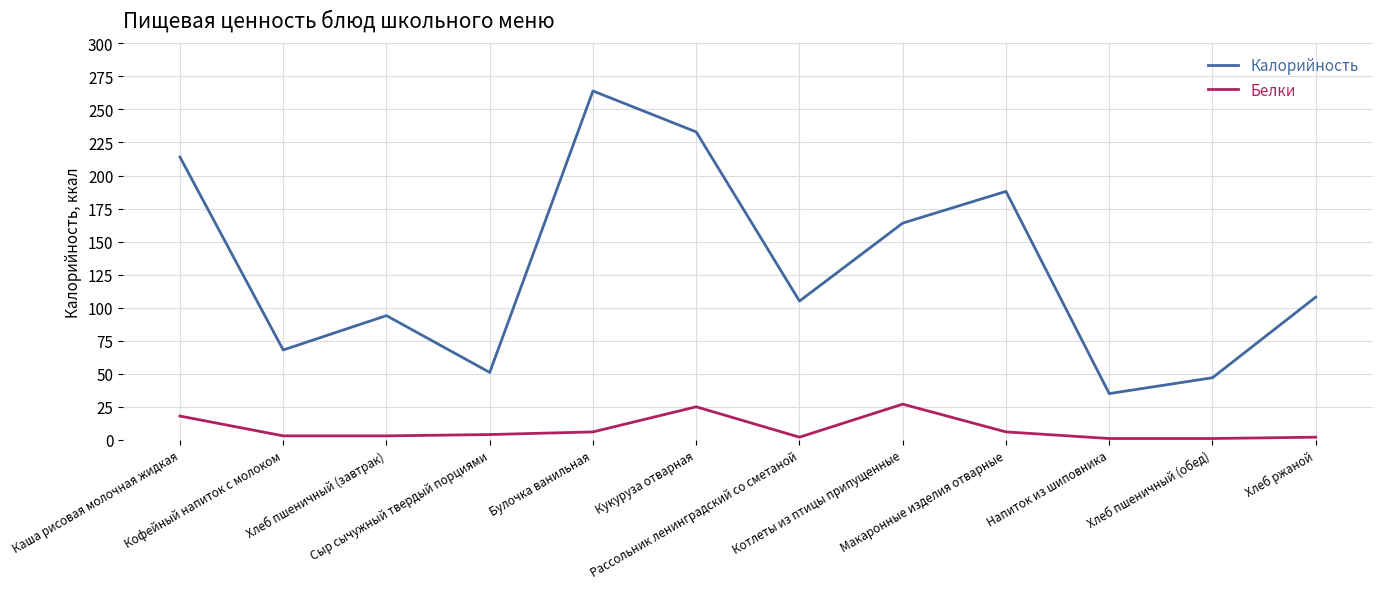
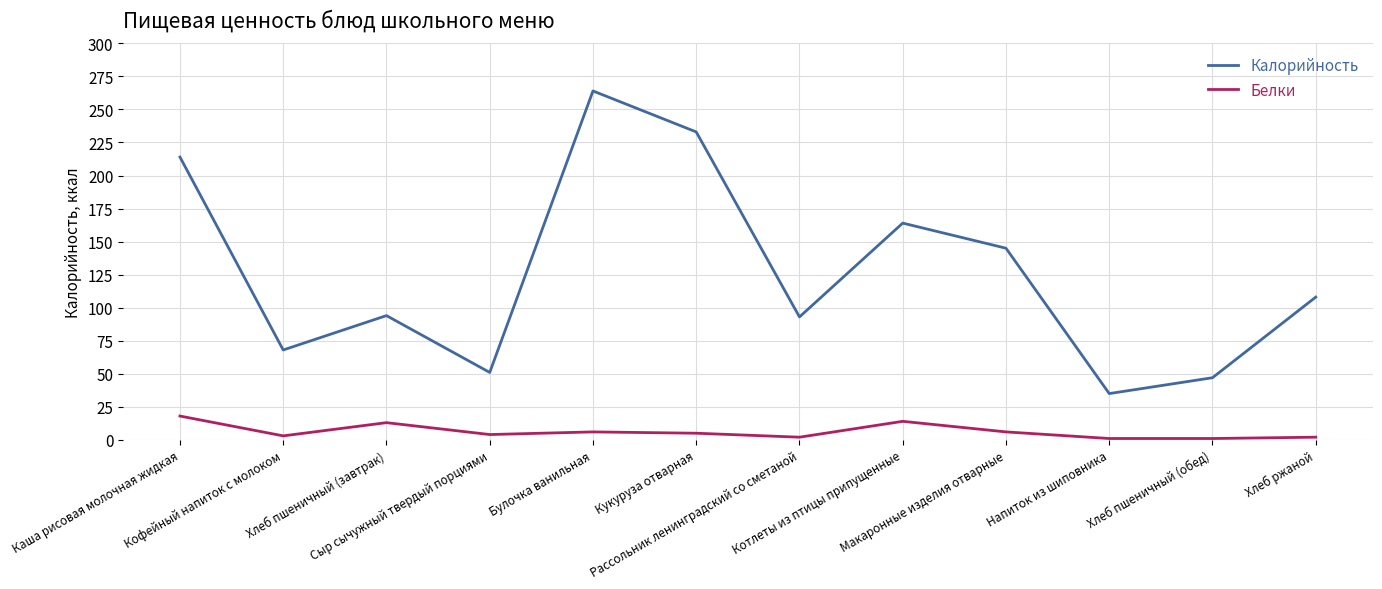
Белки, Хлеб пшеничный (завтрак): 3 -> 13
Белки, Кукуруза отварная: 25 -> 5
Калорийность, Рассольник ленинградский со сметаной: 105 -> 93
Белки, Котлеты из птицы припущенные: 27 -> 14
Калорийность, Макаронные изделия отварные: 188 -> 145
